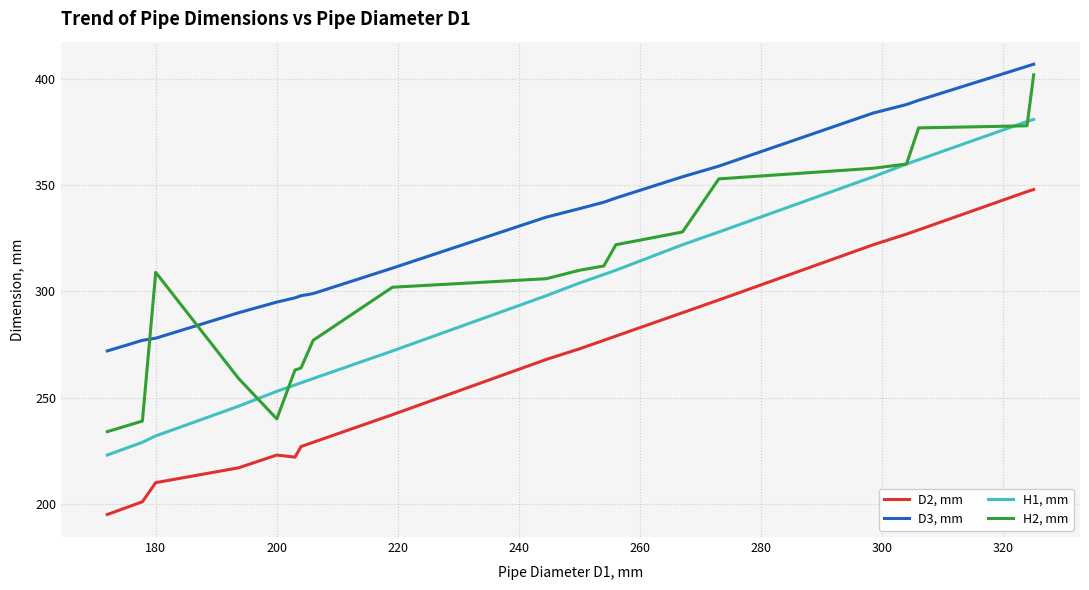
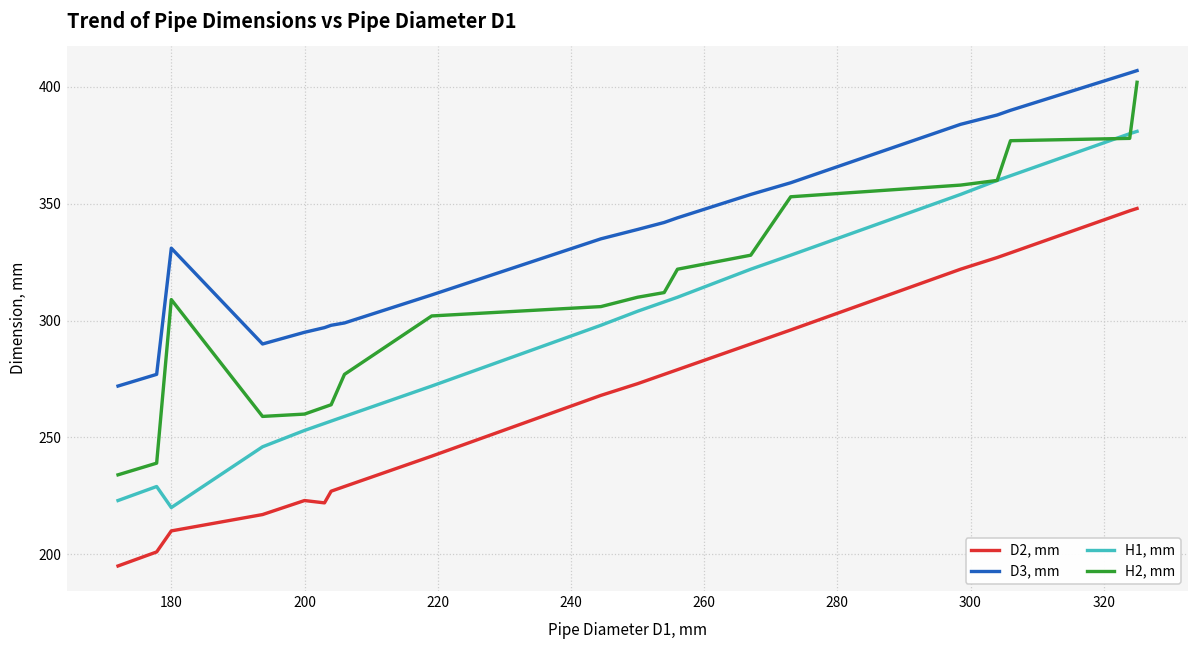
D3, mm, 180: 278 -> 331
H1, mm, 180: 232 -> 220
H2, mm, 200: 240 -> 260
